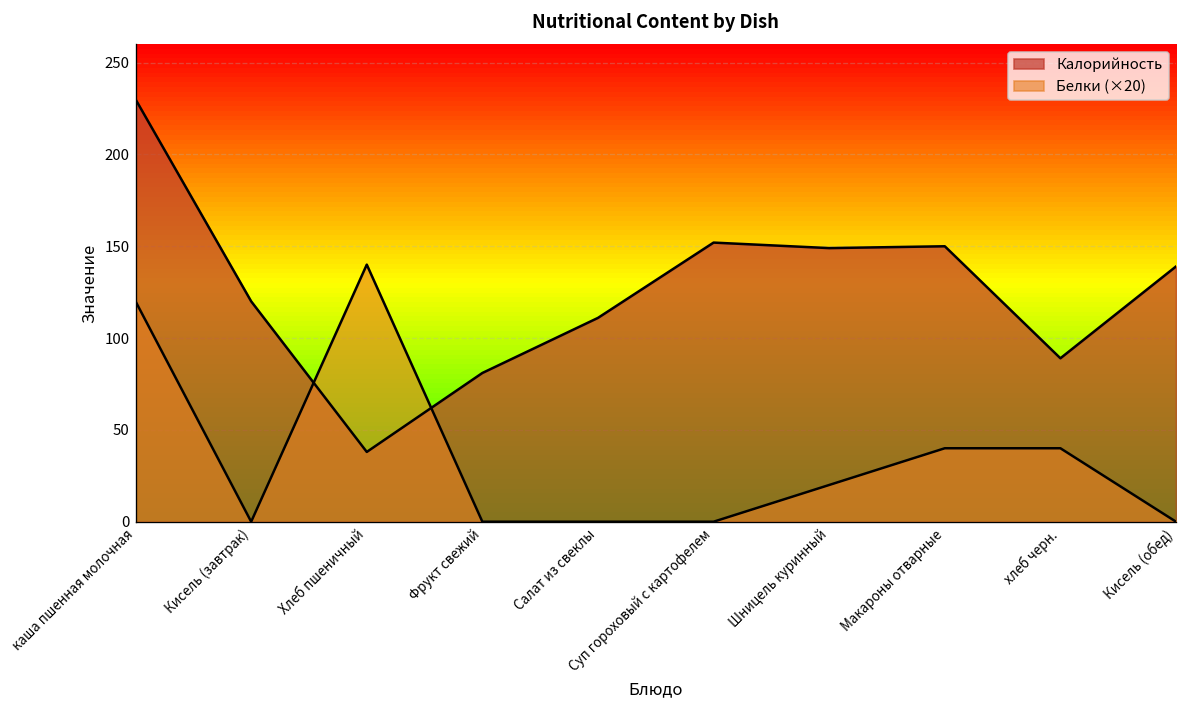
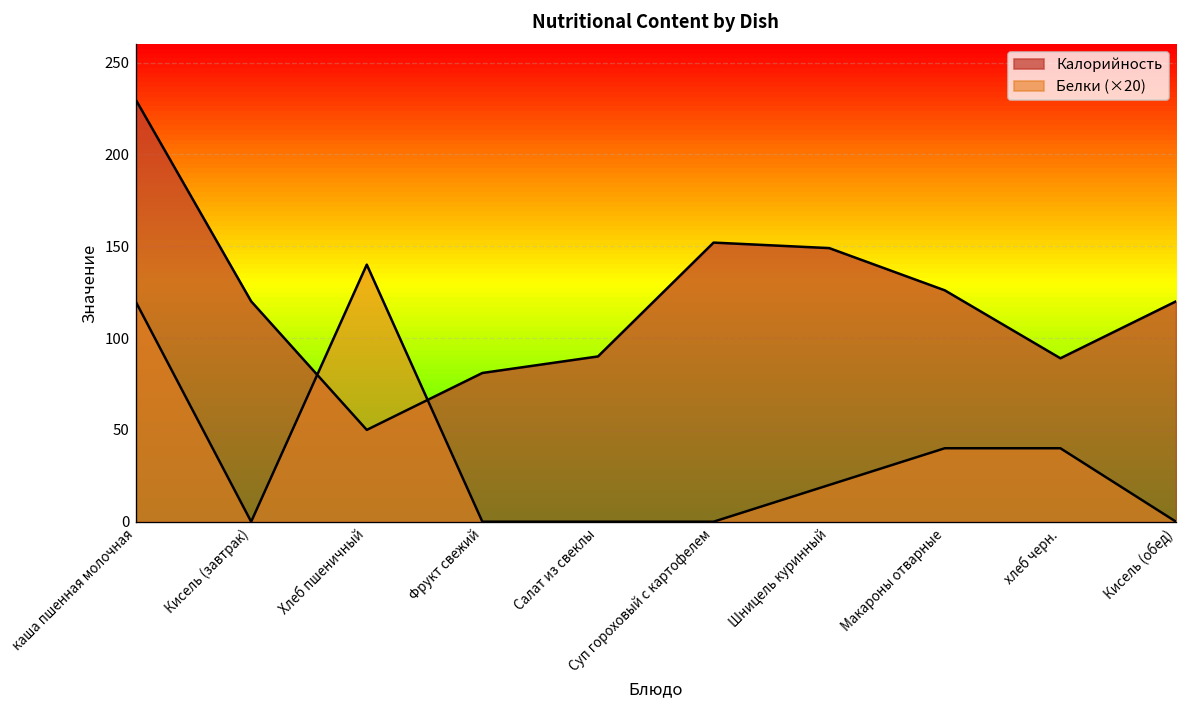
Калорийность, Хлеб пшеничный: 38 -> 50
Калорийность, Салат из свеклы: 111 -> 90
Калорийность, Макароны отварные: 150 -> 126
Калорийность, Кисель (обед): 139 -> 120
